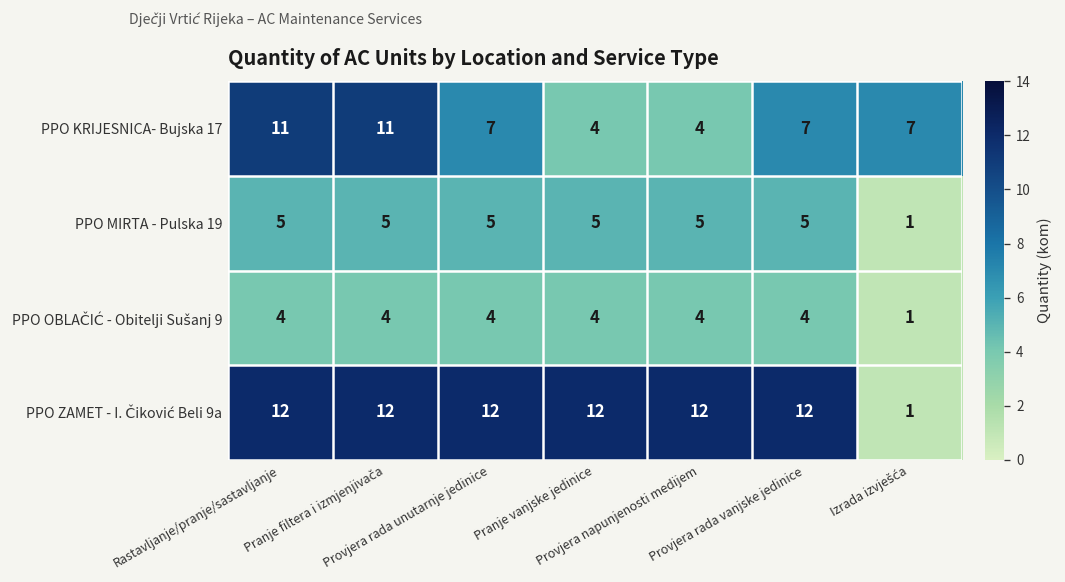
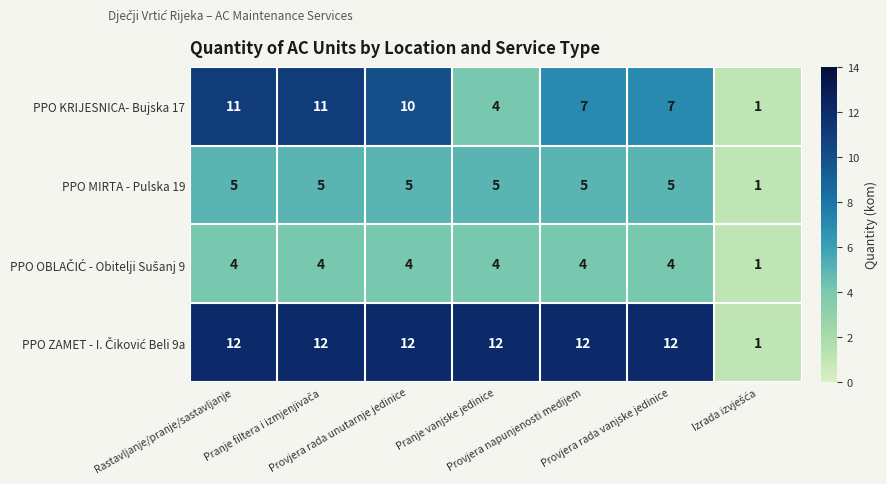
PPO KRIJESNICA- Bujska 17, Provjera rada unutarnje jedinice: 7 -> 10
PPO KRIJESNICA- Bujska 17, Provjera napunjenosti medijem: 4 -> 7
PPO KRIJESNICA- Bujska 17, Izrada izvješća: 7 -> 1
